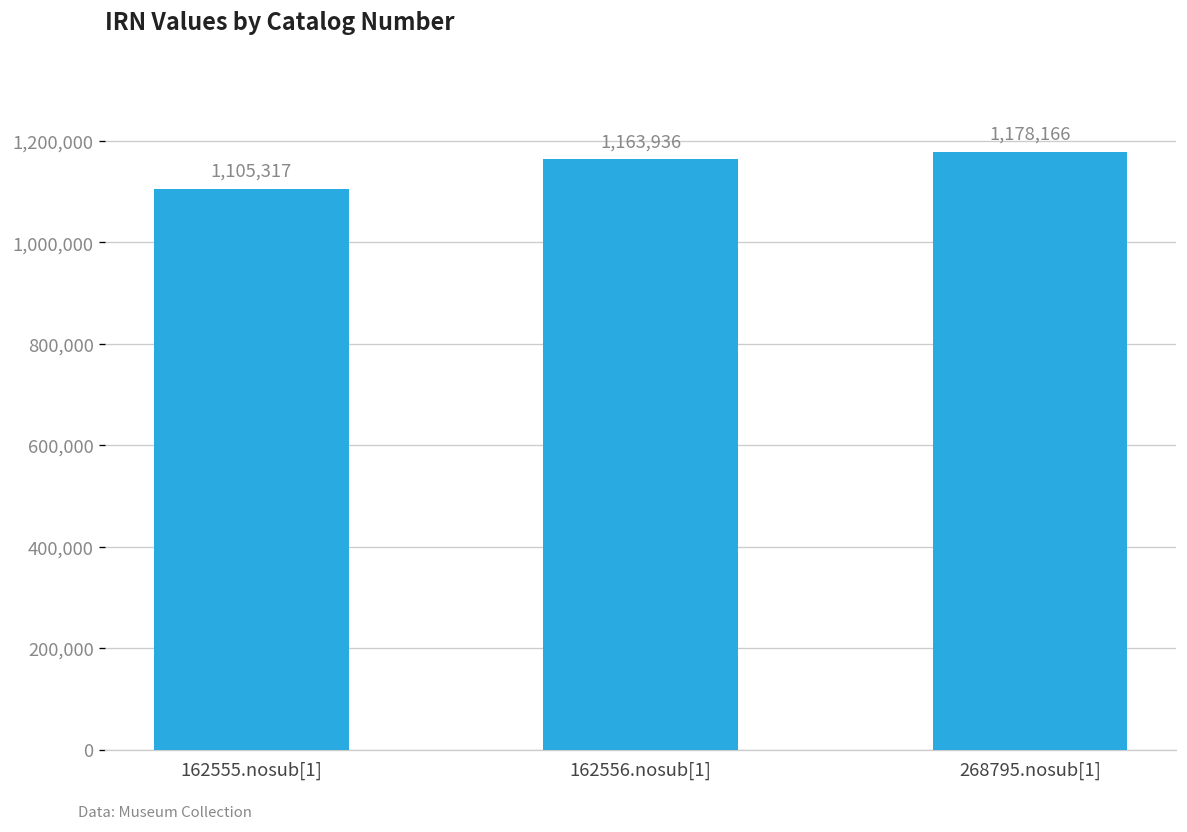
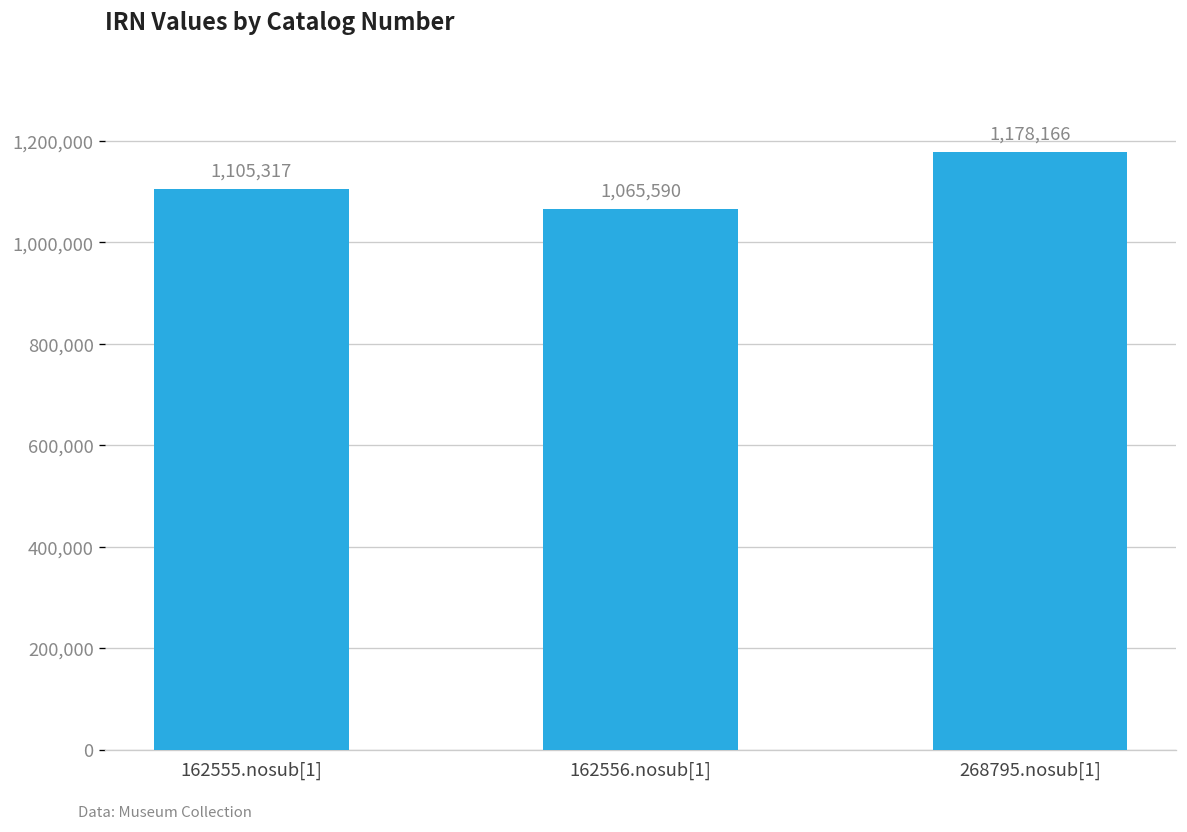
162556.nosub[1]: 1,163,936 -> 1,065,590
